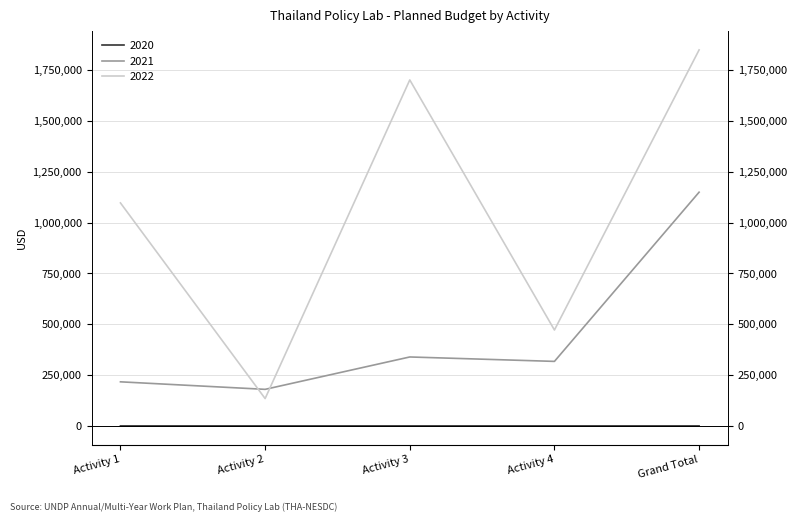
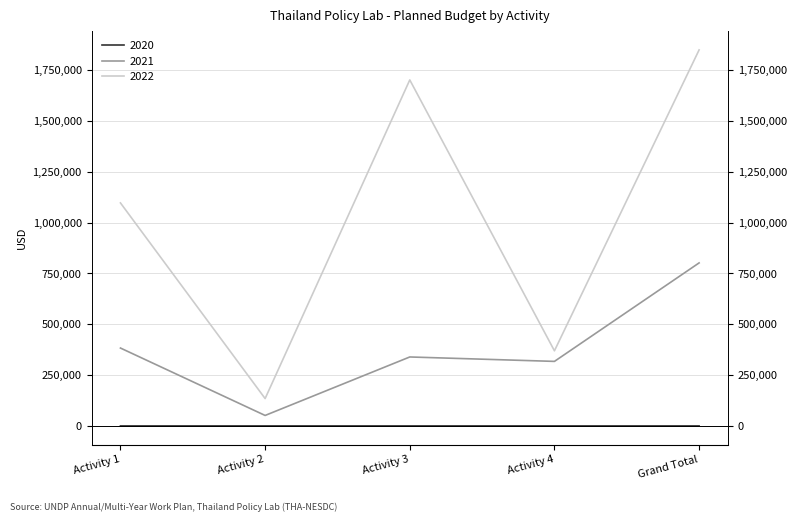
2021, Activity 1: 220,000 -> 380,000
2021, Activity 2: 180,000 -> 50,000
2022, Activity 4: 470,000 -> 370,000
2021, Grand Total: 1,150,000 -> 800,000
